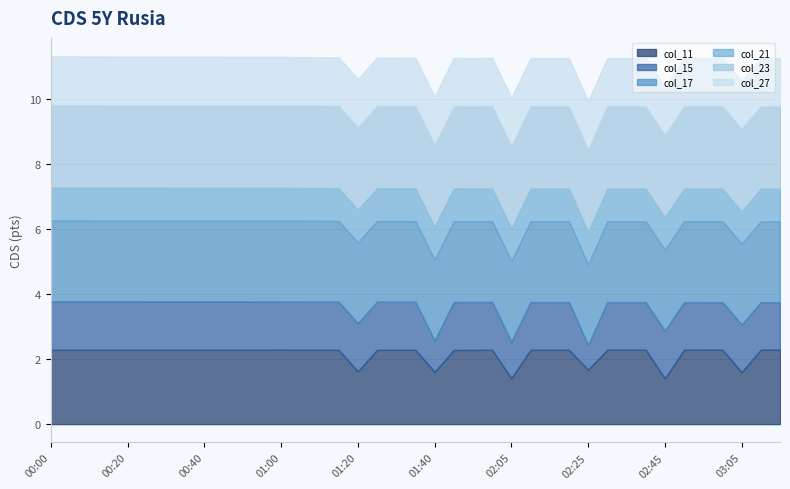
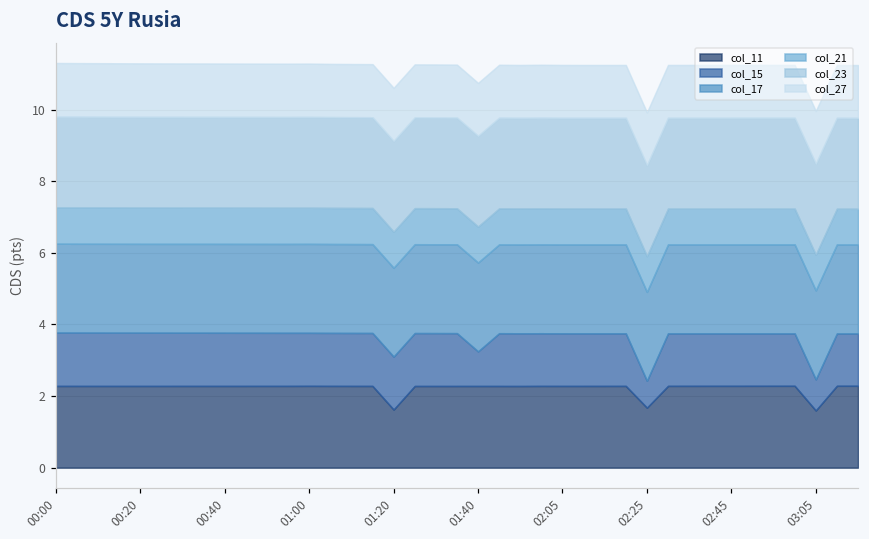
col_11, 01:40: 1.6 -> 2.3
col_11, 02:05: 1.4 -> 2.3
col_15, 02:05: 1.1 -> 1.5
col_11, 02:45: 1.4 -> 2.3
col_15, 03:05: 1.5 -> 0.9
